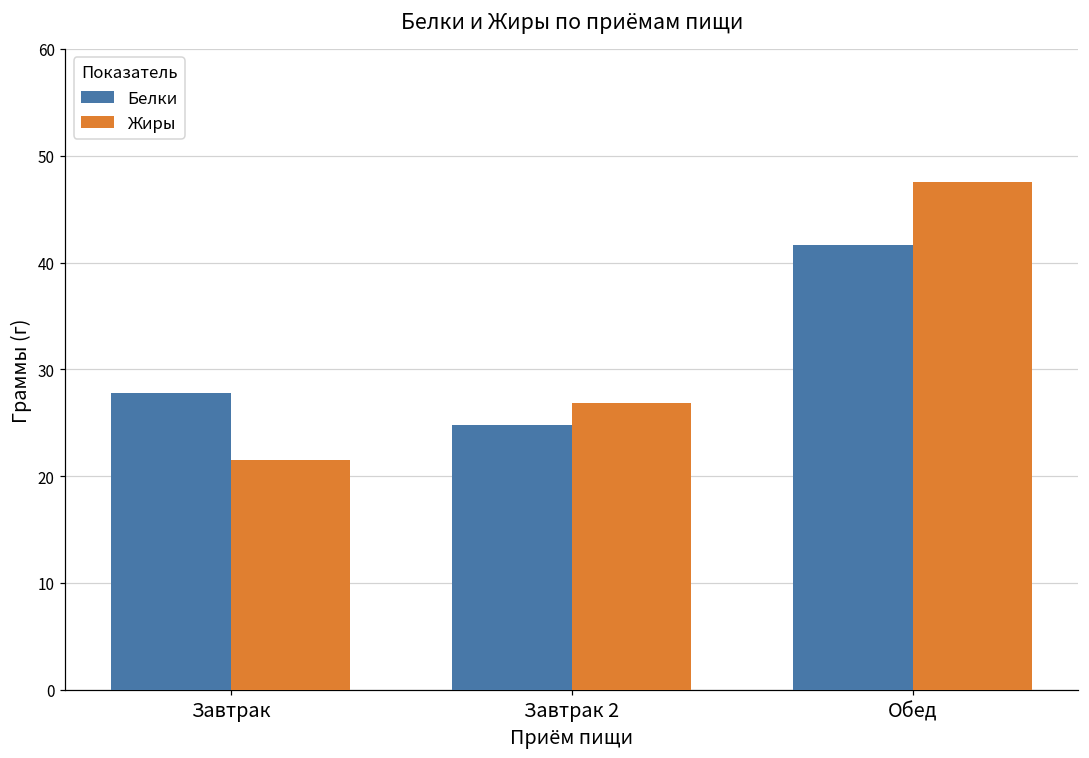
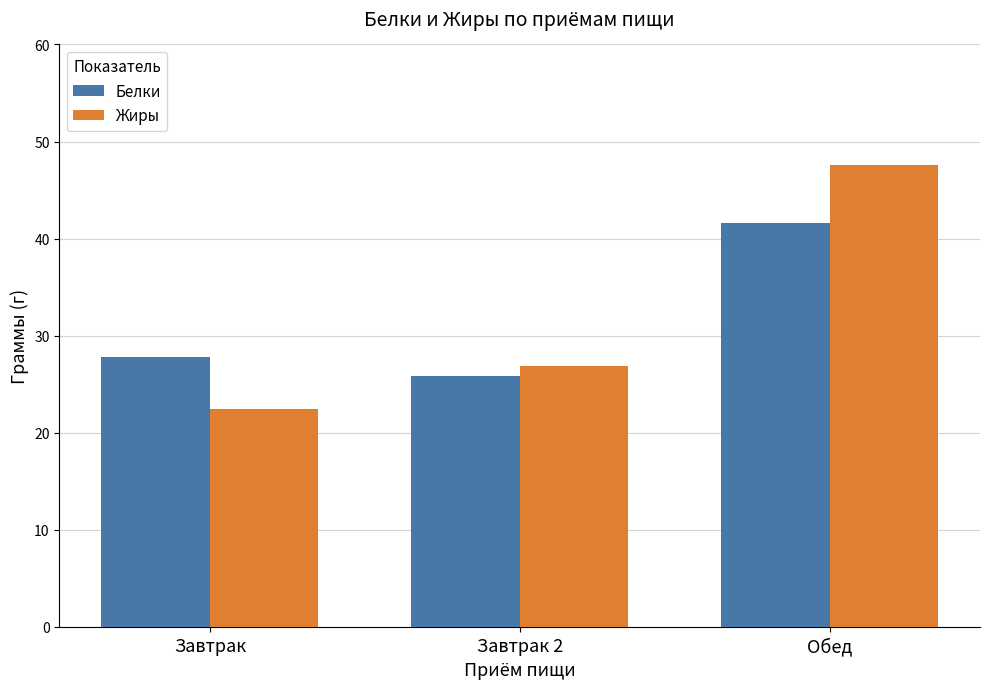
Жиры, Завтрак: 21.5 -> 22.4
Белки, Завтрак 2: 25 -> 26
